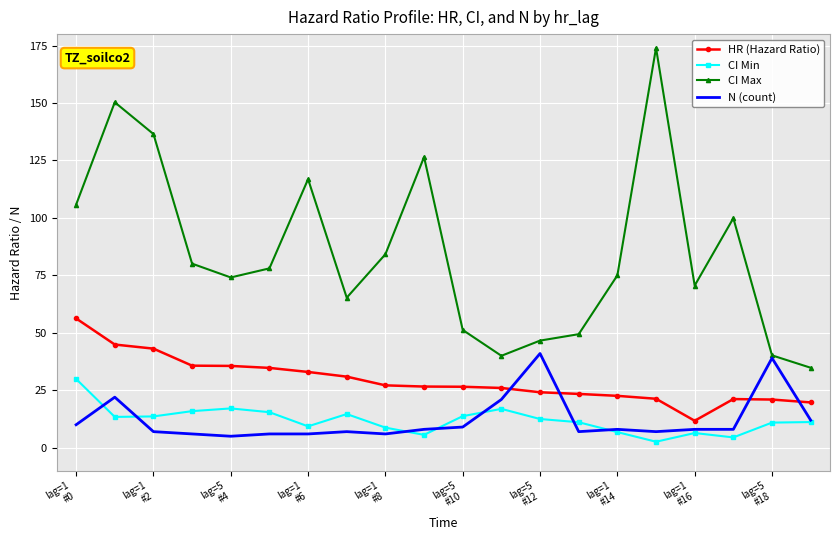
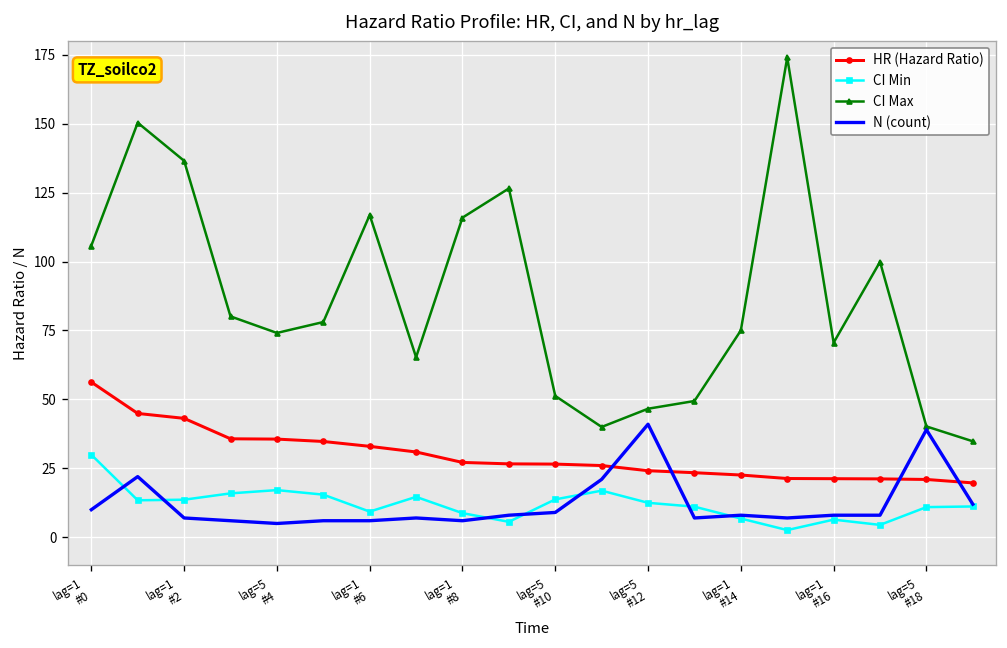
CI Max, lag=1 #8: 84 -> 116
HR (Hazard Ratio), lag=1 #16: 12 -> 21
